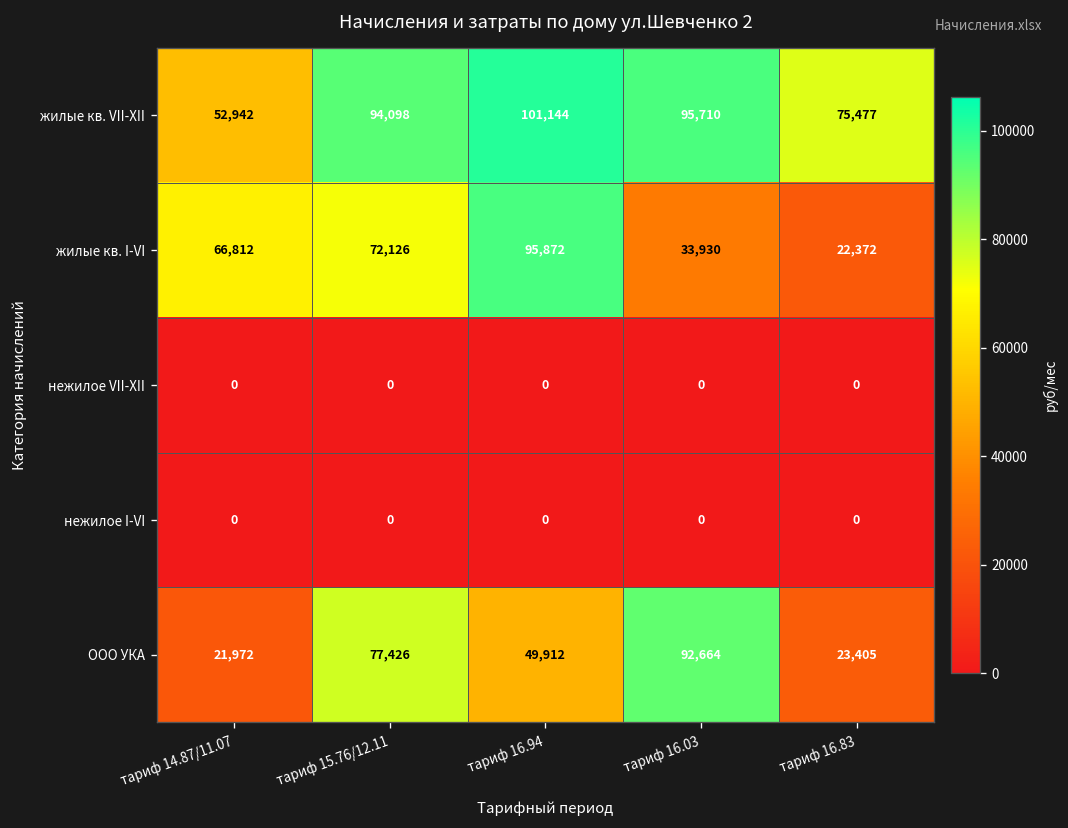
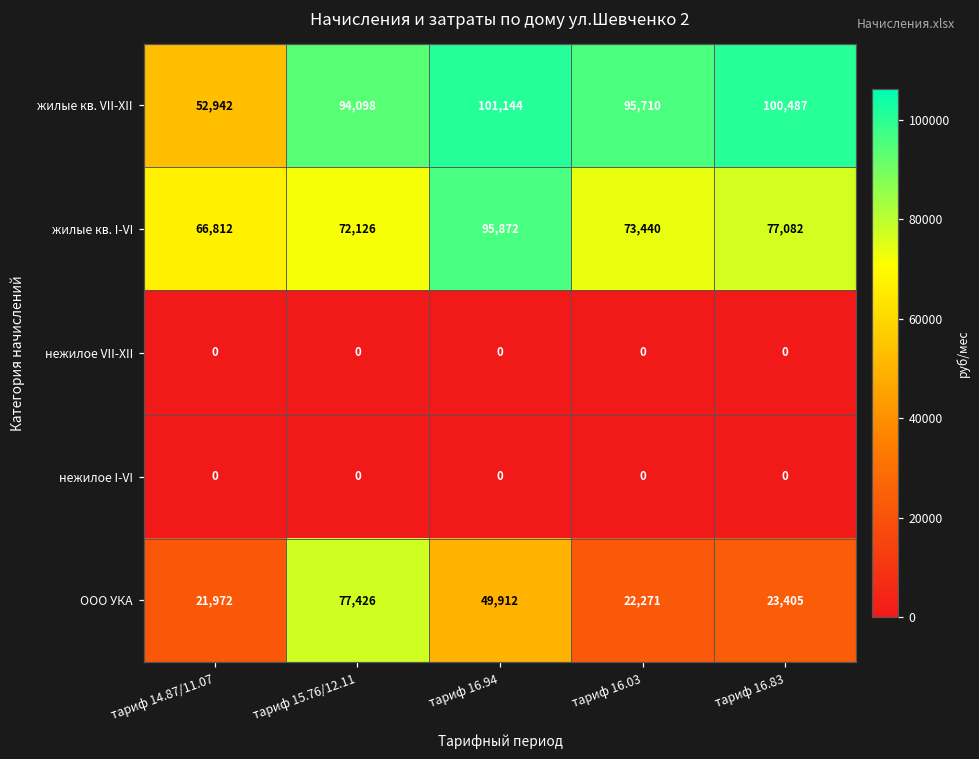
жилые кв. VII-XII, тариф 16.83: 75,477 -> 100,487
жилые кв. I-VI, тариф 16.03: 33,930 -> 73,440
жилые кв. I-VI, тариф 16.83: 22,372 -> 77,082
ООО УКА, тариф 16.03: 92,664 -> 22,271
